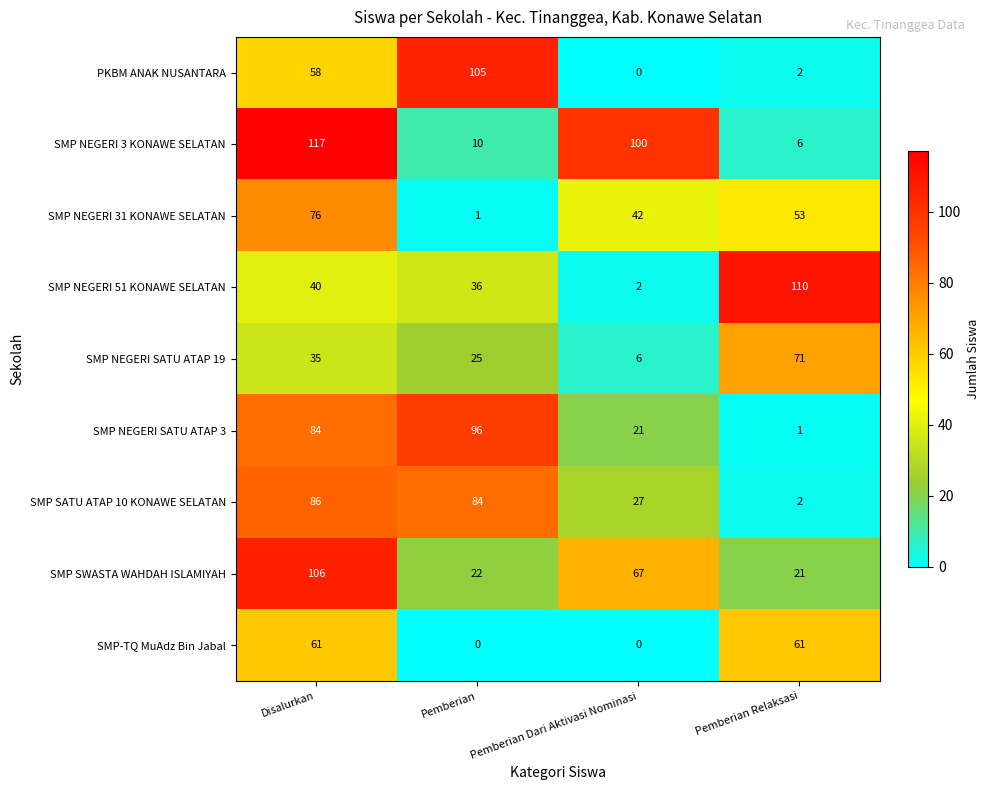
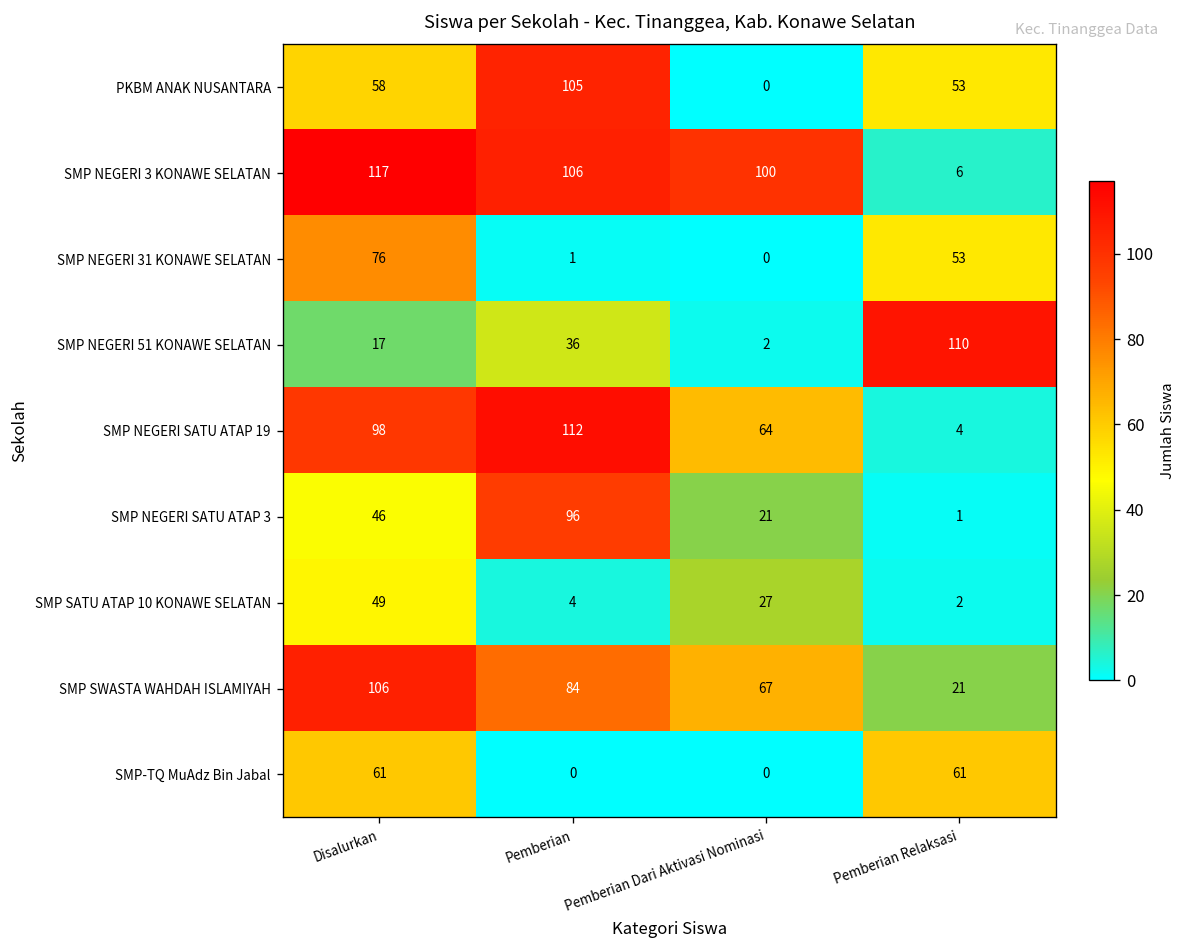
PKBM ANAK NUSANTARA, Pemberian Relaksasi: 2 -> 53
SMP NEGERI 3 KONAWE SELATAN, Pemberian: 10 -> 106
SMP NEGERI 31 KONAWE SELATAN, Pemberian Dari Aktivasi Nominasi: 42 -> 0
SMP NEGERI 51 KONAWE SELATAN, Disalurkan: 40 -> 17
SMP NEGERI SATU ATAP 19, Disalurkan: 35 -> 98
SMP NEGERI SATU ATAP 19, Pemberian: 25 -> 112
SMP NEGERI SATU ATAP 19, Pemberian Dari Aktivasi Nominasi: 6 -> 64
SMP NEGERI SATU ATAP 19, Pemberian Relaksasi: 71 -> 4
SMP NEGERI SATU ATAP 3, Disalurkan: 84 -> 46
SMP SATU ATAP 10 KONAWE SELATAN, Disalurkan: 86 -> 49
SMP SATU ATAP 10 KONAWE SELATAN, Pemberian: 84 -> 4
SMP SWASTA WAHDAH ISLAMIYAH, Pemberian: 22 -> 84
